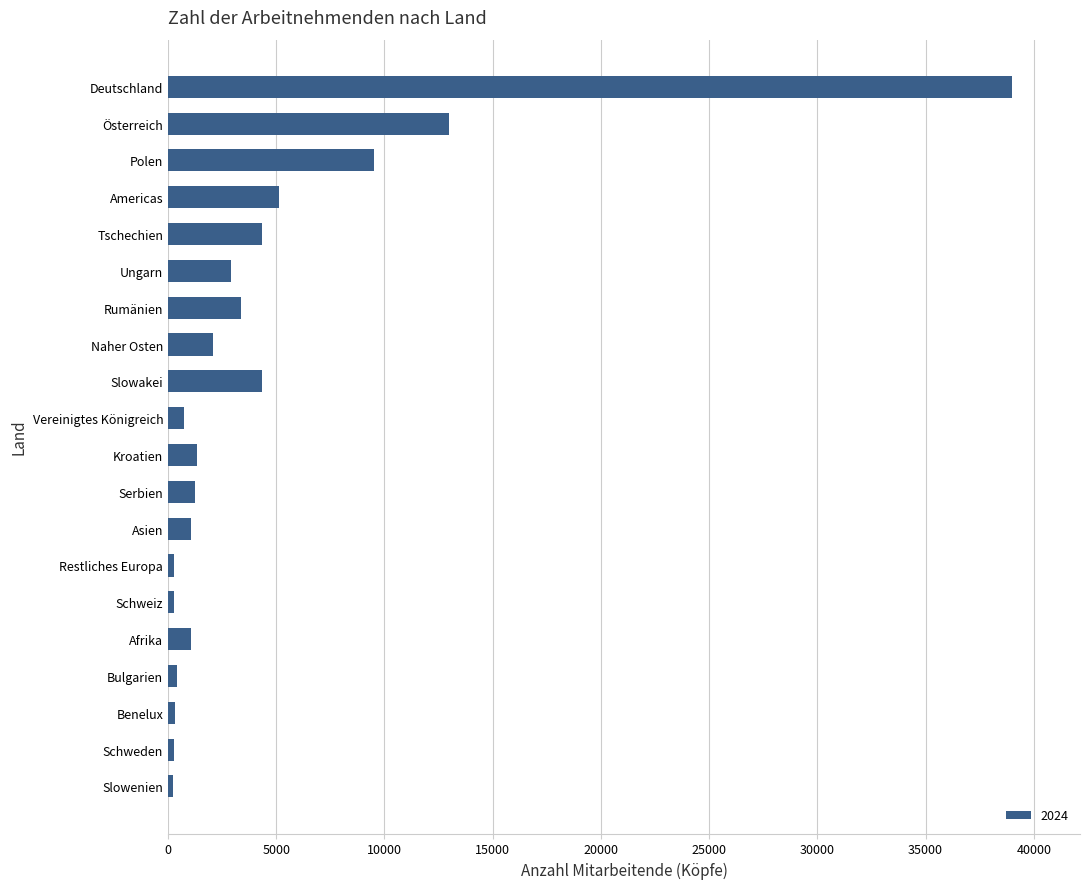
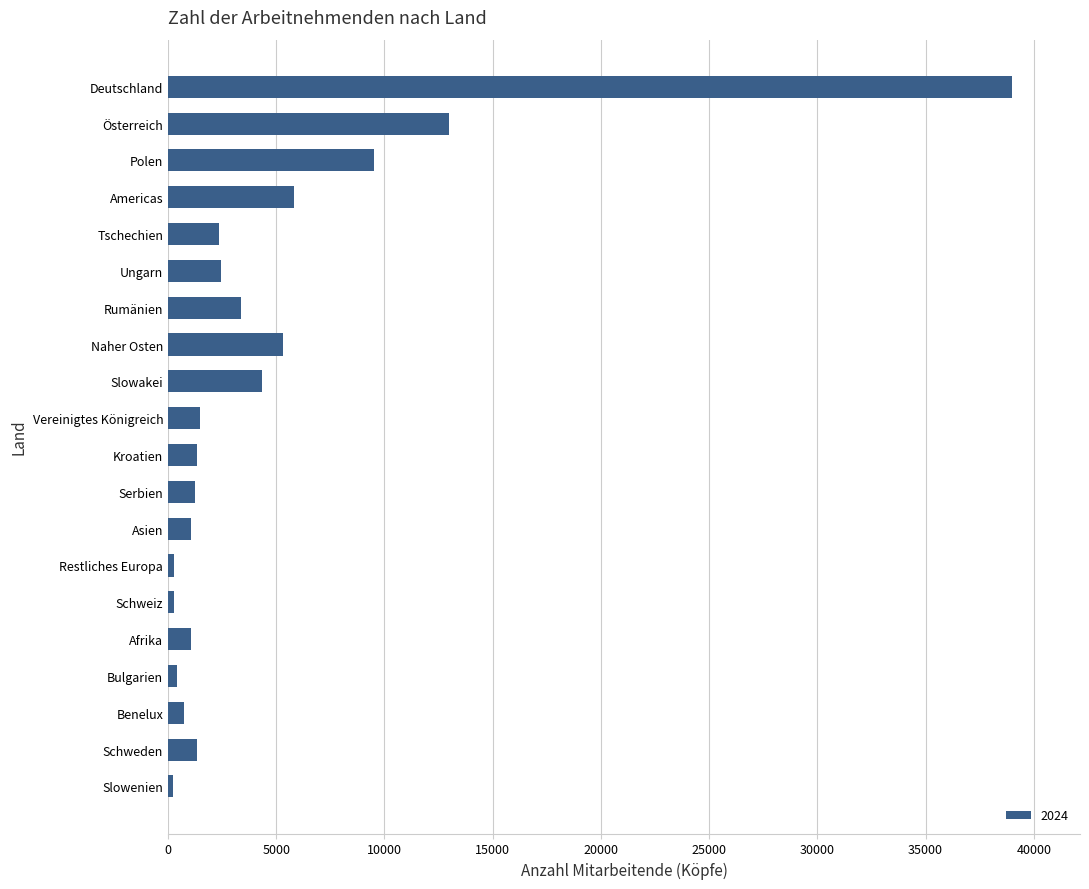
Americas: 5100 -> 5800
Tschechien: 4300 -> 2400
Ungarn: 2900 -> 2400
Naher Osten: 2100 -> 5300
Vereinigtes Königreich: 700 -> 1500
Benelux: 300 -> 700
Schweden: 300 -> 1300
